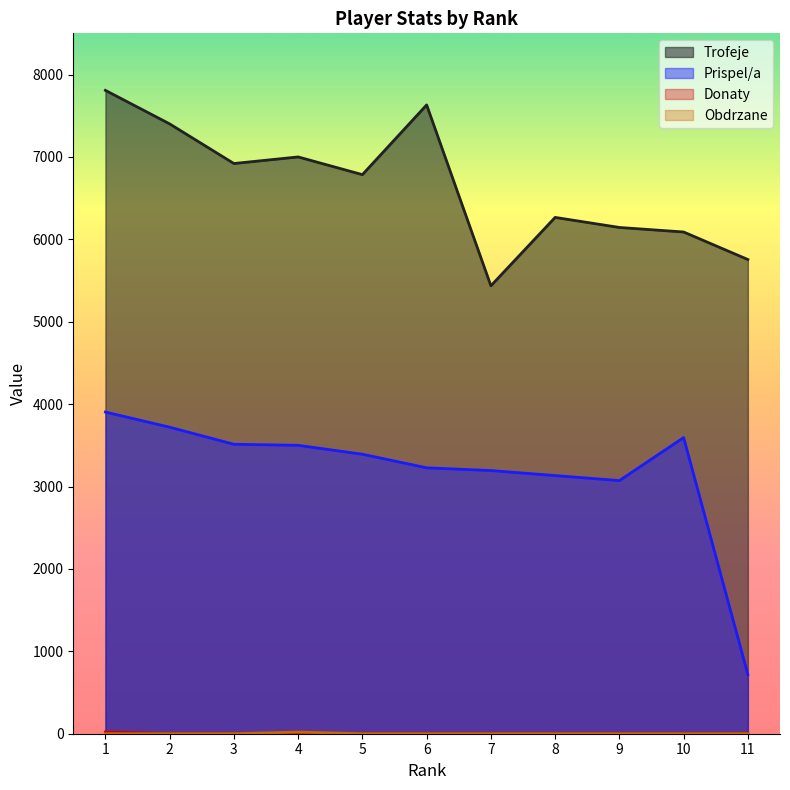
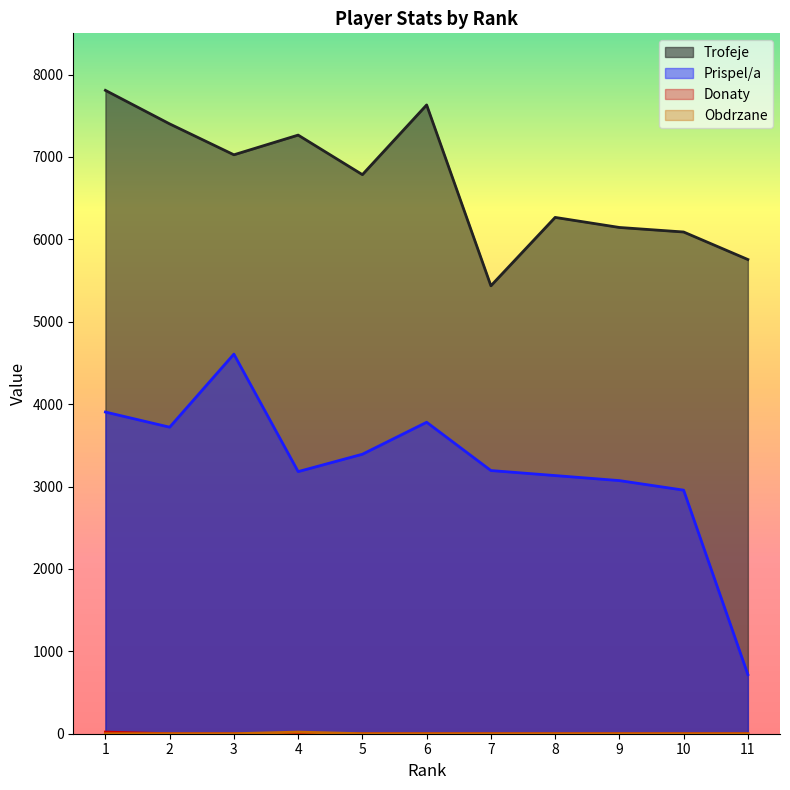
Trofeje, 3: 6900 -> 7000
Prispel/a, 3: 3500 -> 4600
Trofeje, 4: 7000 -> 7300
Prispel/a, 4: 3500 -> 3200
Prispel/a, 6: 3200 -> 3800
Prispel/a, 10: 3600 -> 3000
